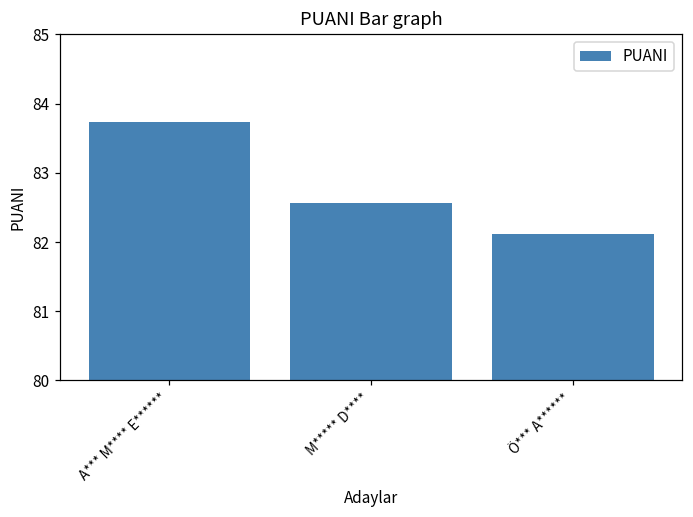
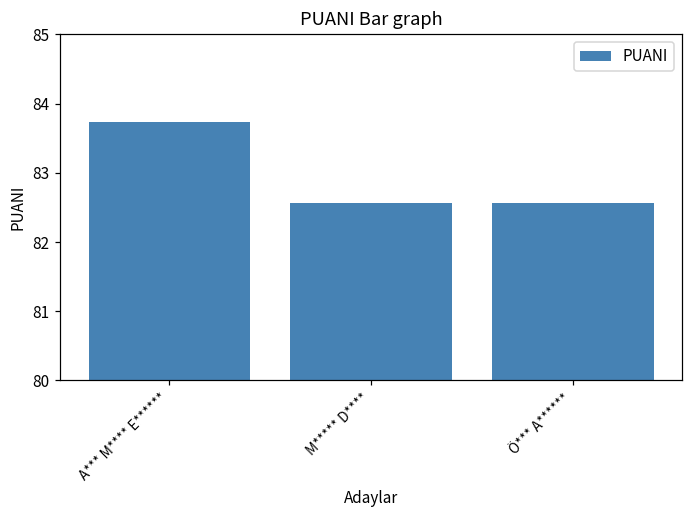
Ö*** A******: 82.1 -> 82.6
